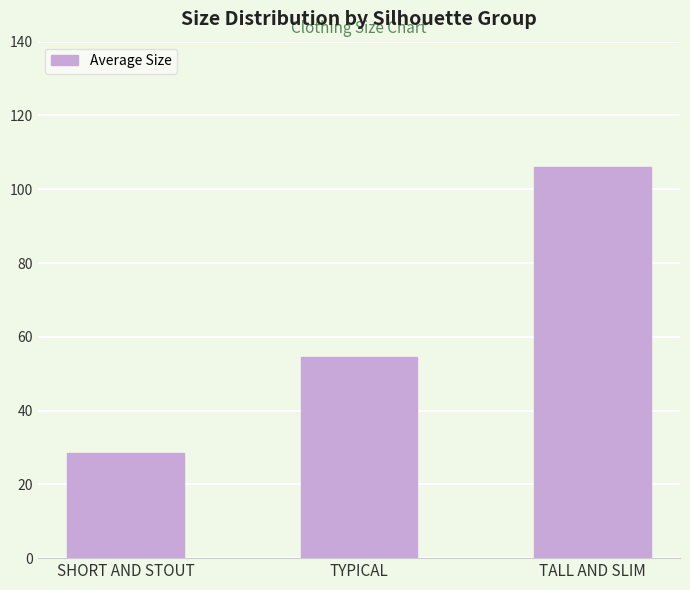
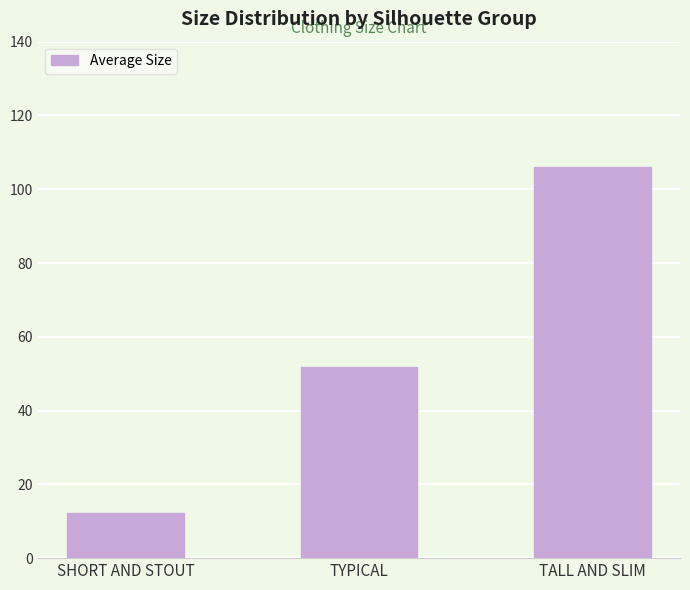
SHORT AND STOUT: 29 -> 12
TYPICAL: 55 -> 52
